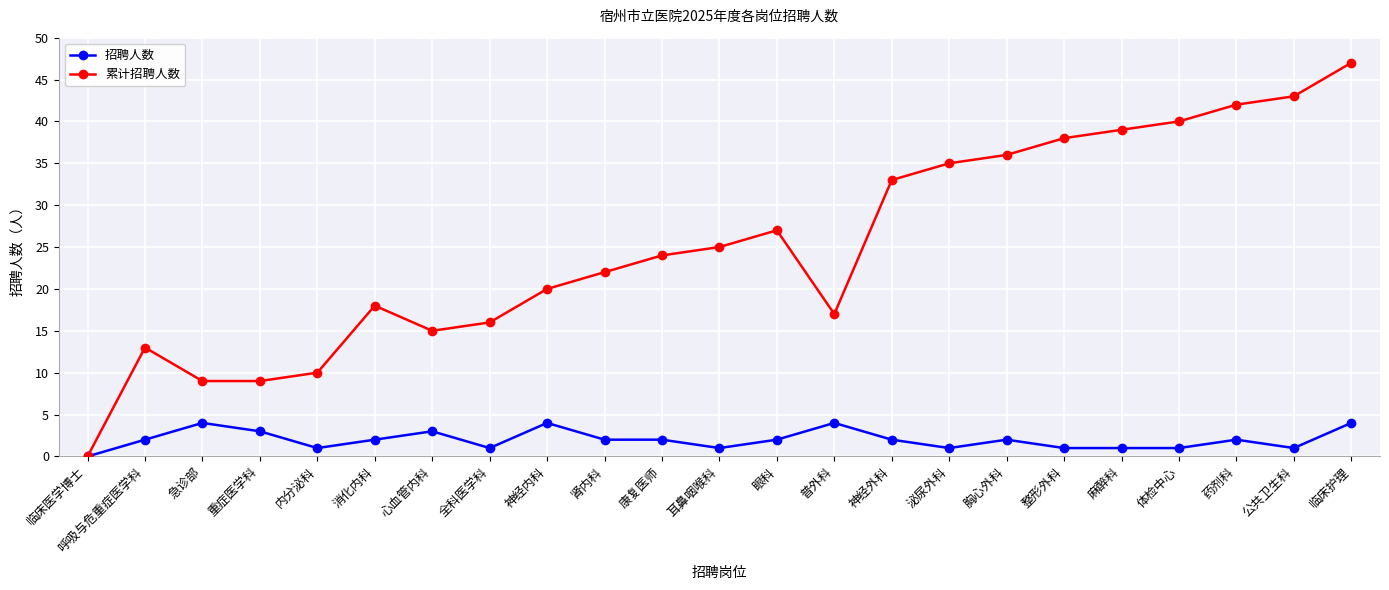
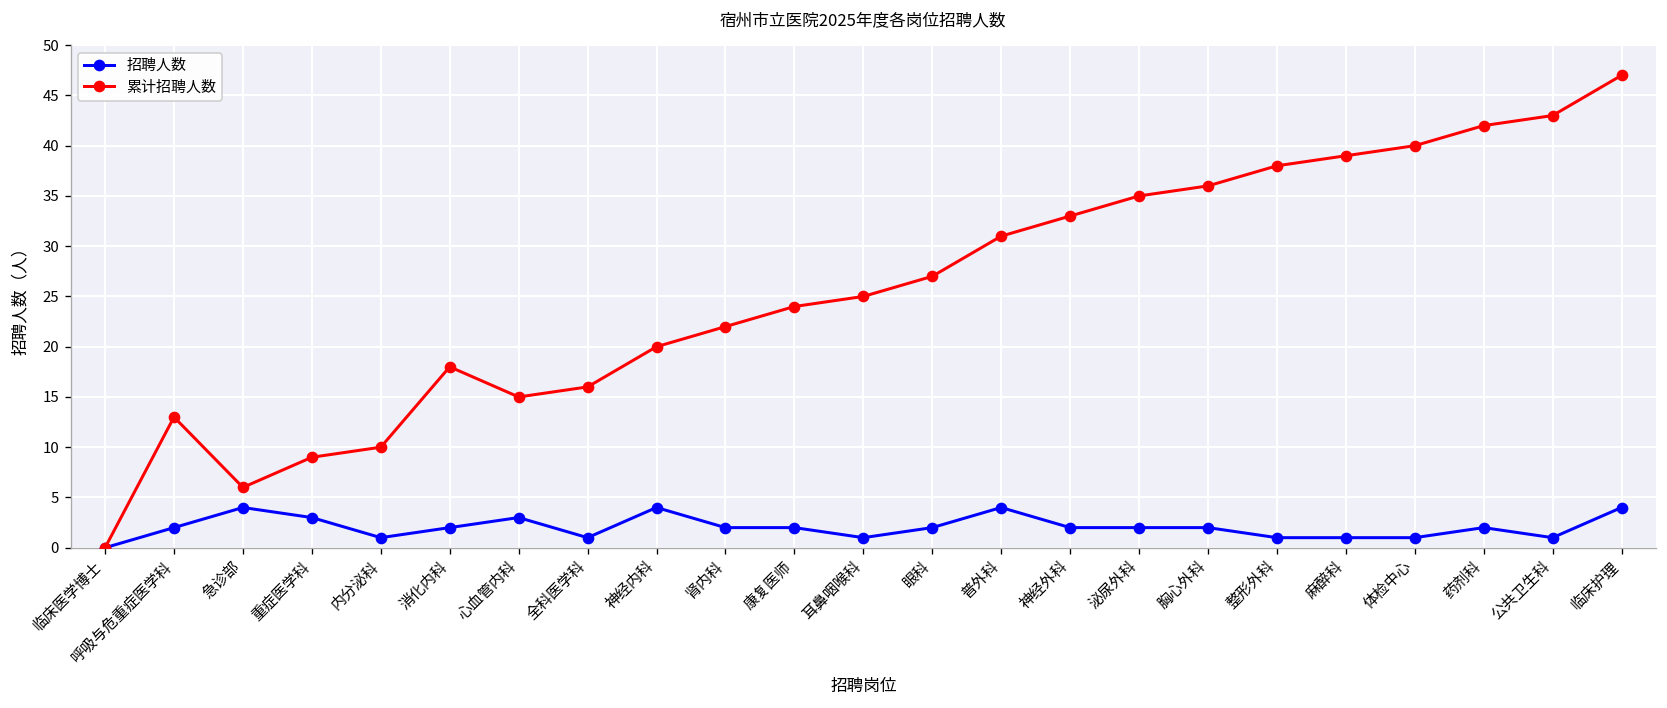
累计招聘人数, 急诊部: 9 -> 6
累计招聘人数, 普外科: 17 -> 31
招聘人数, 泌尿外科: 1 -> 2
